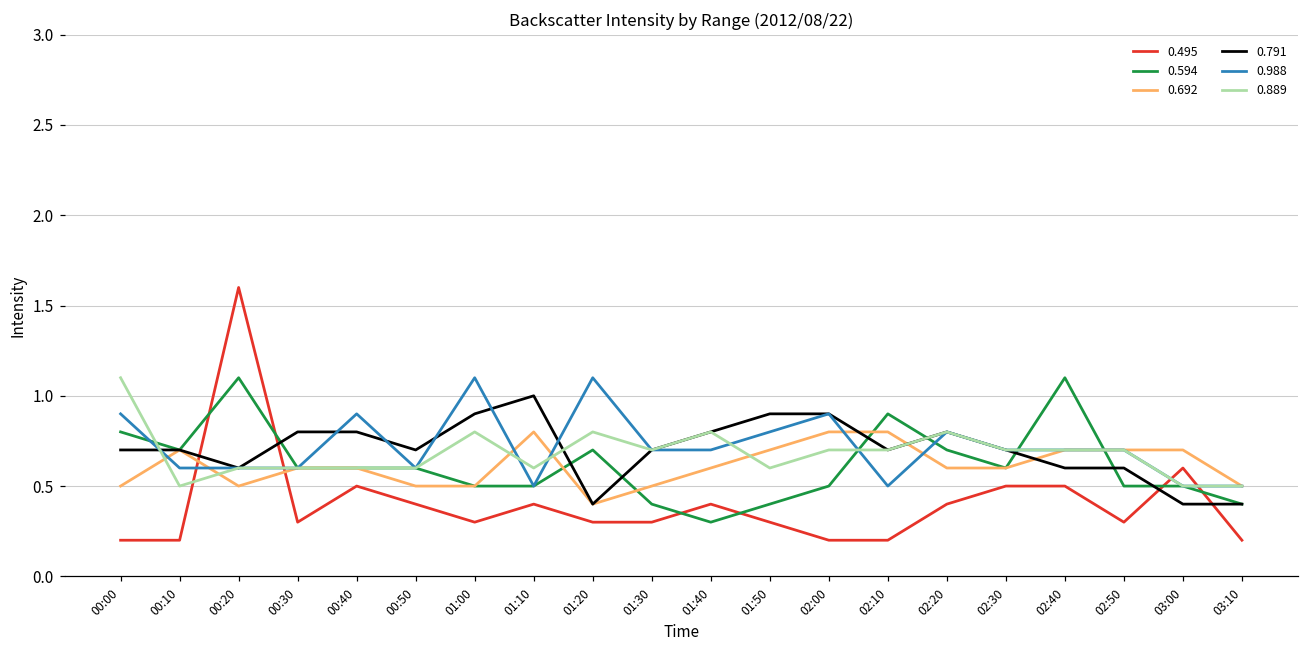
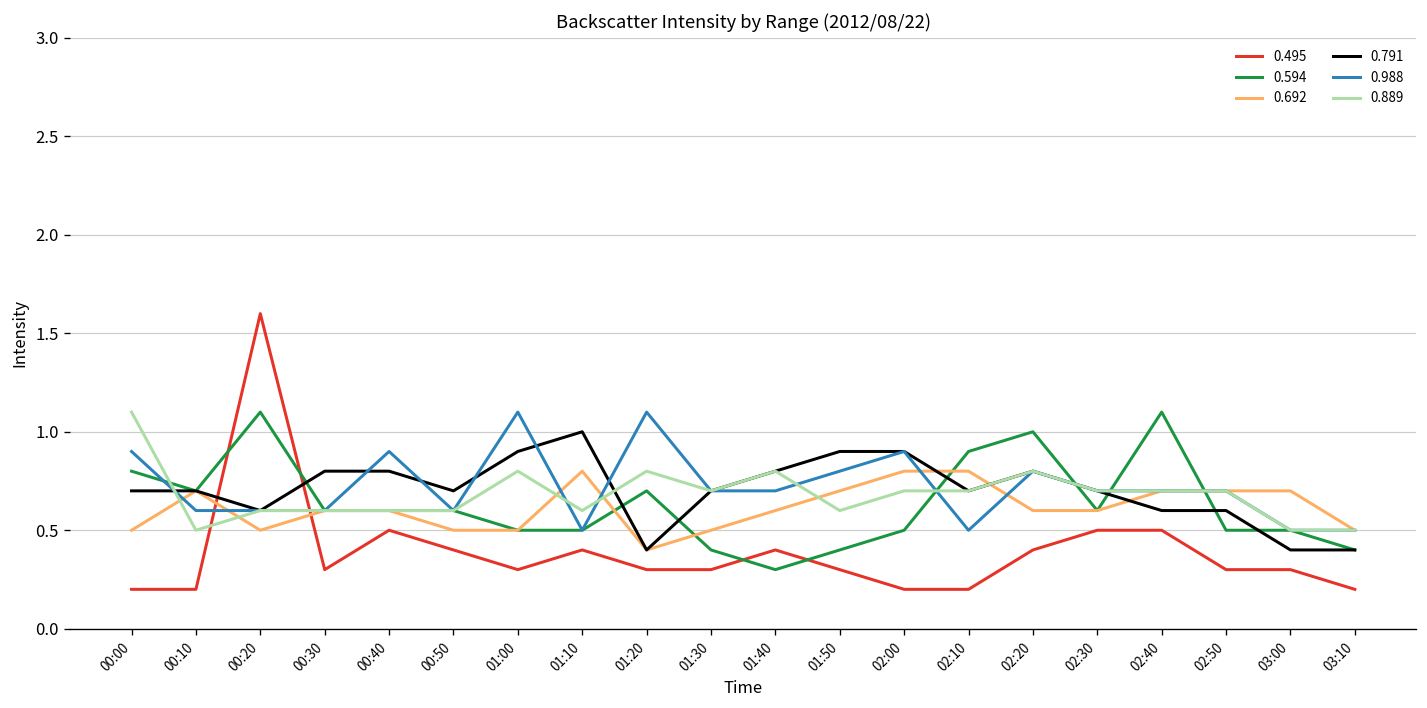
0.594, 02:20: 0.7 -> 1.0
0.495, 03:00: 0.6 -> 0.3
